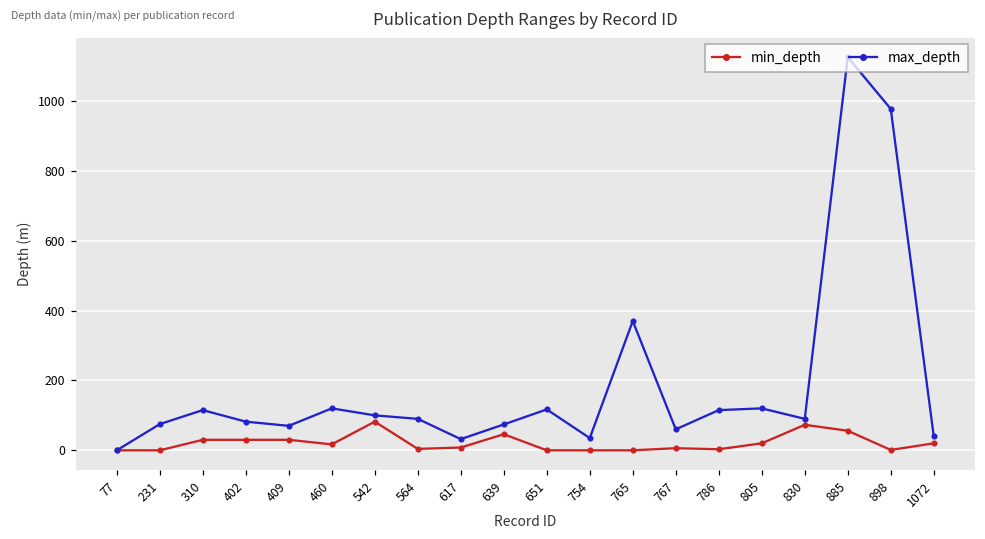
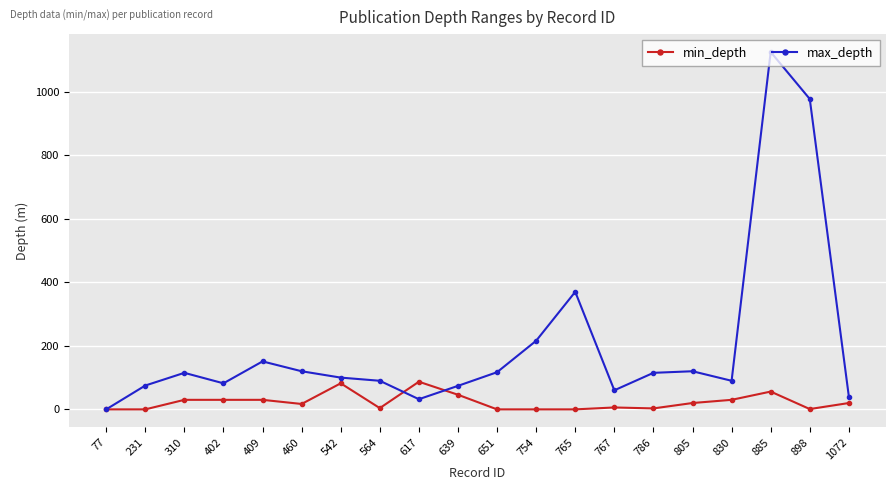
max_depth, 409: 70 -> 150
min_depth, 617: 10 -> 90
max_depth, 754: 40 -> 220
min_depth, 830: 70 -> 30
